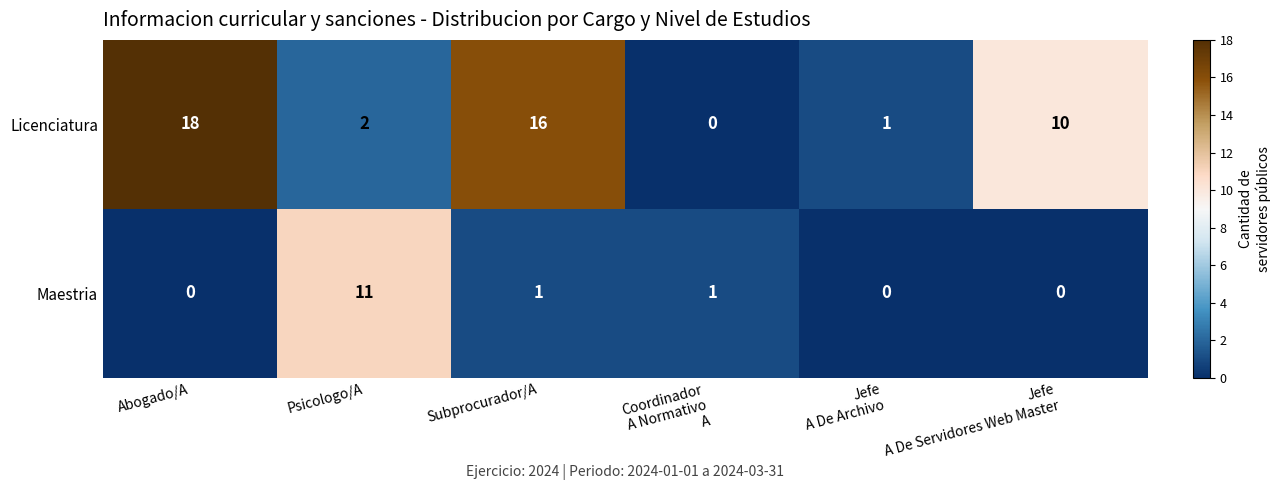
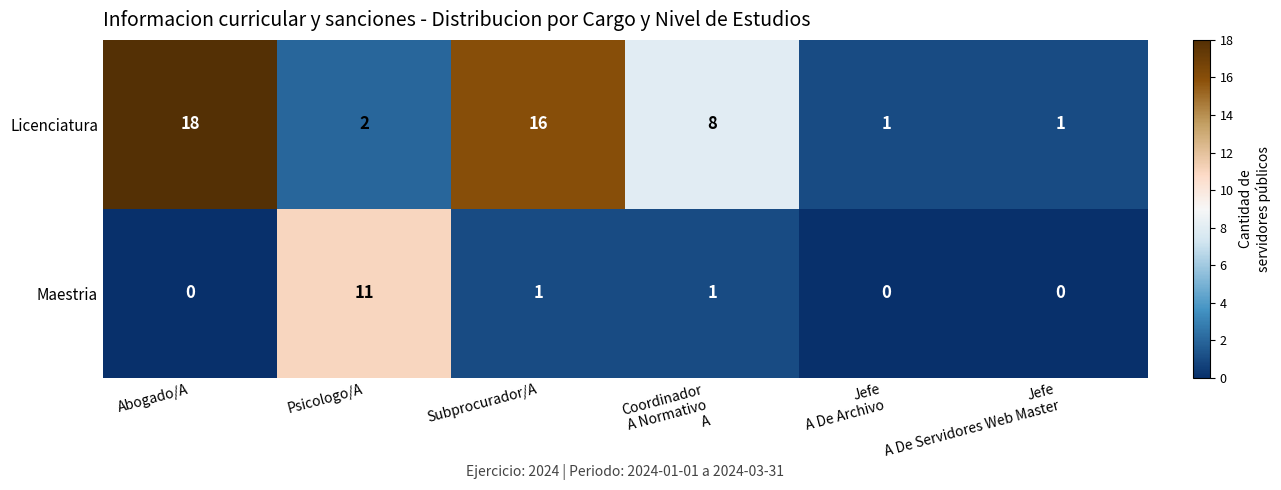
Licenciatura, Coordinador A Normativo A: 0 -> 8
Licenciatura, Jefe A De Servidores Web Master: 10 -> 1
